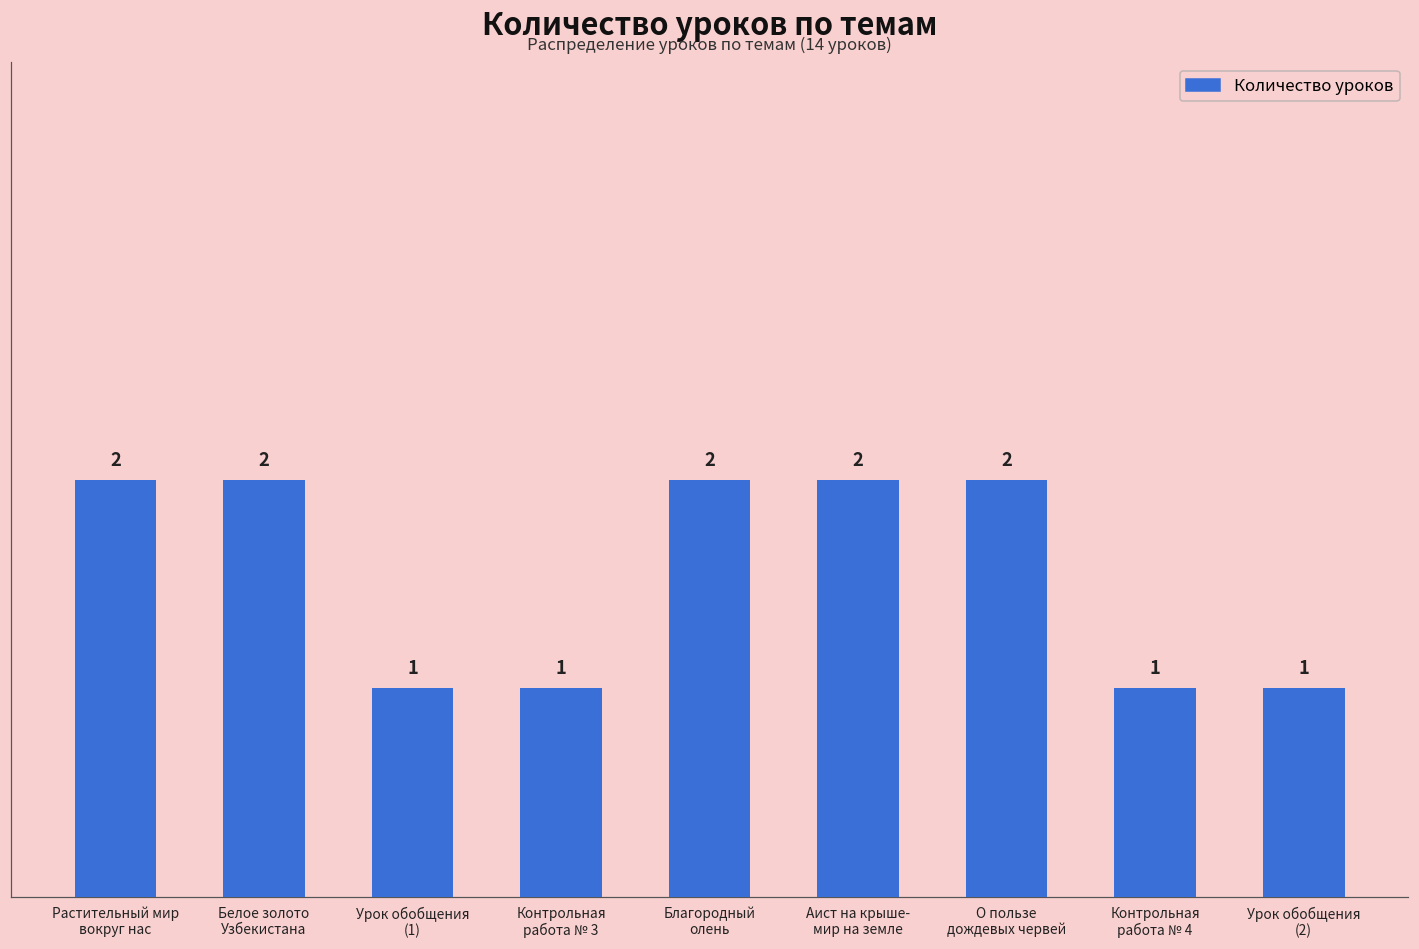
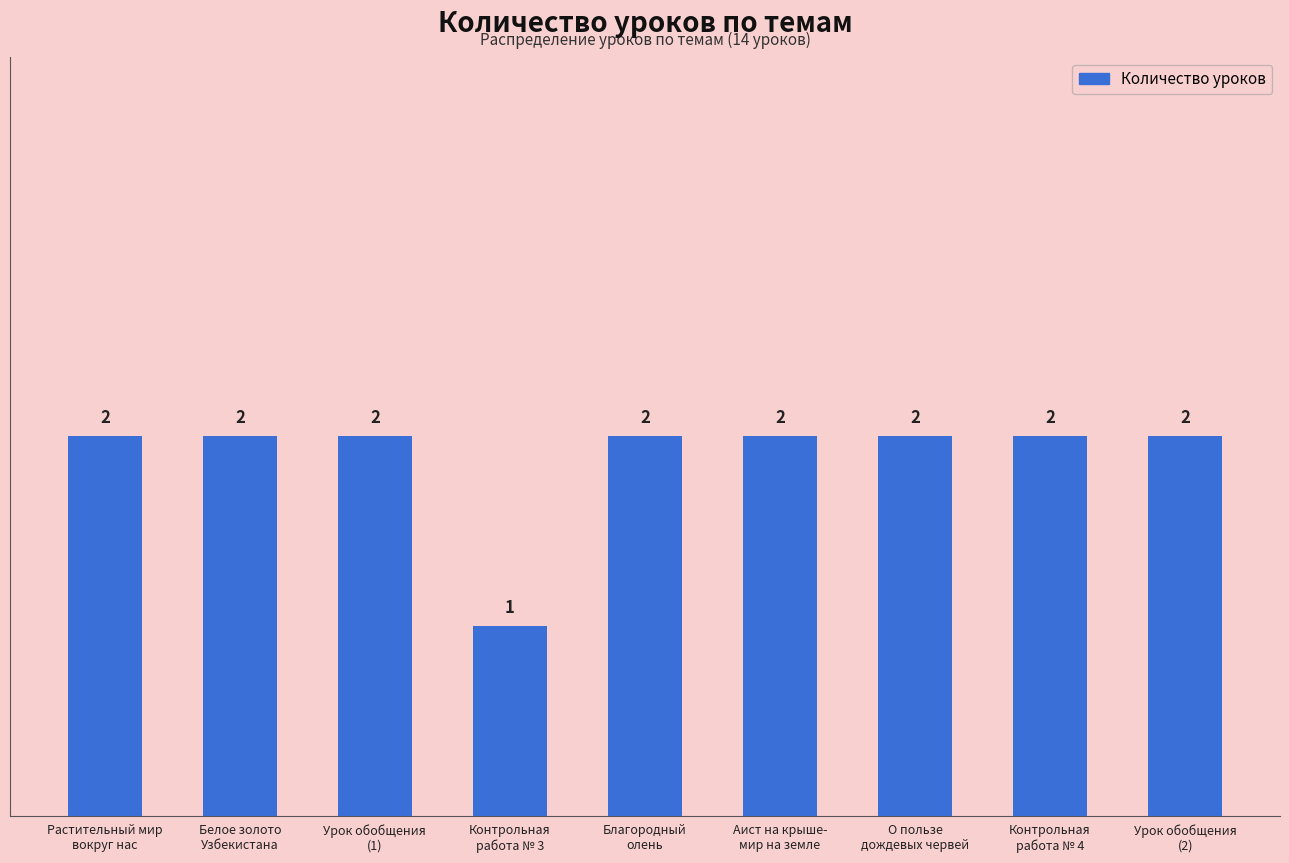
Урок обобщения (1): 1 -> 2
Контрольная работа № 4: 1 -> 2
Урок обобщения (2): 1 -> 2
